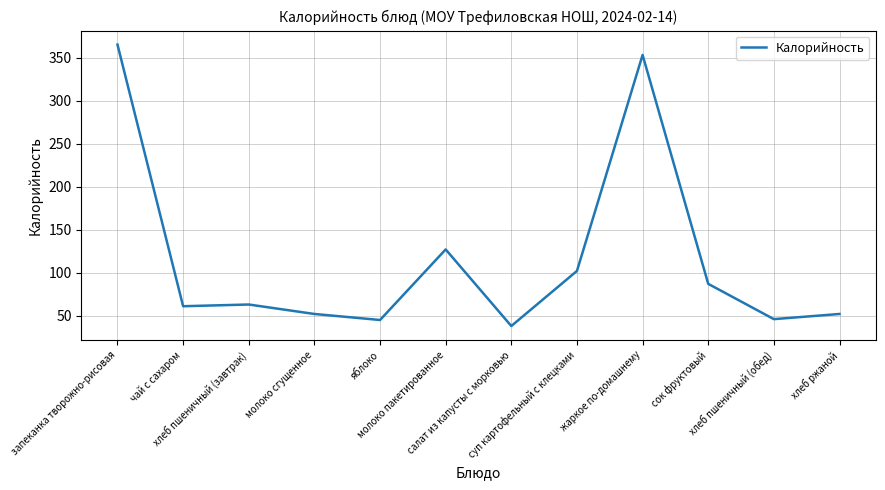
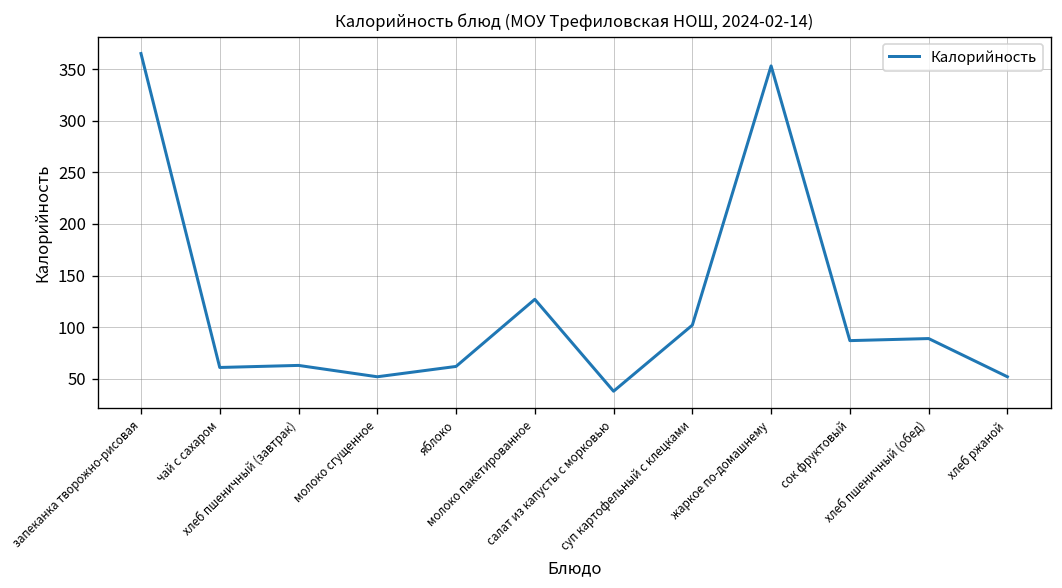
яблоко: 50 -> 60
хлеб пшеничный (обед): 50 -> 90
